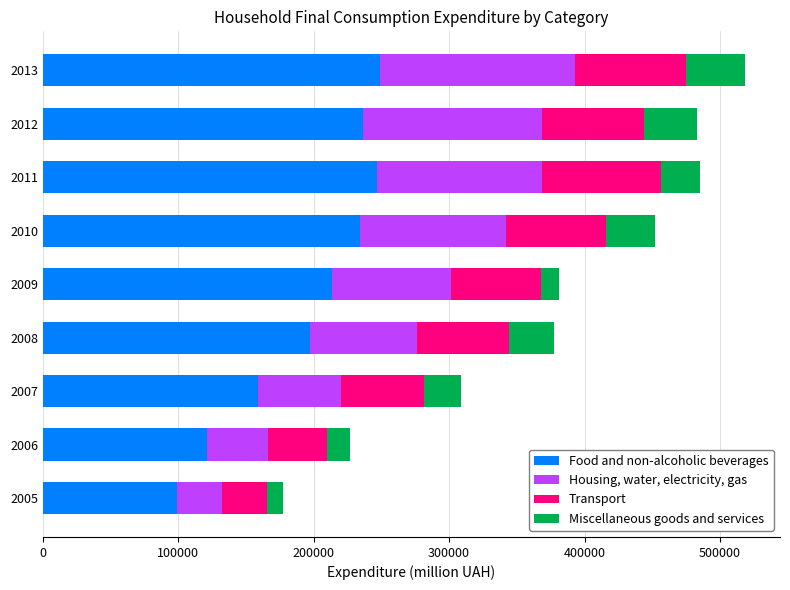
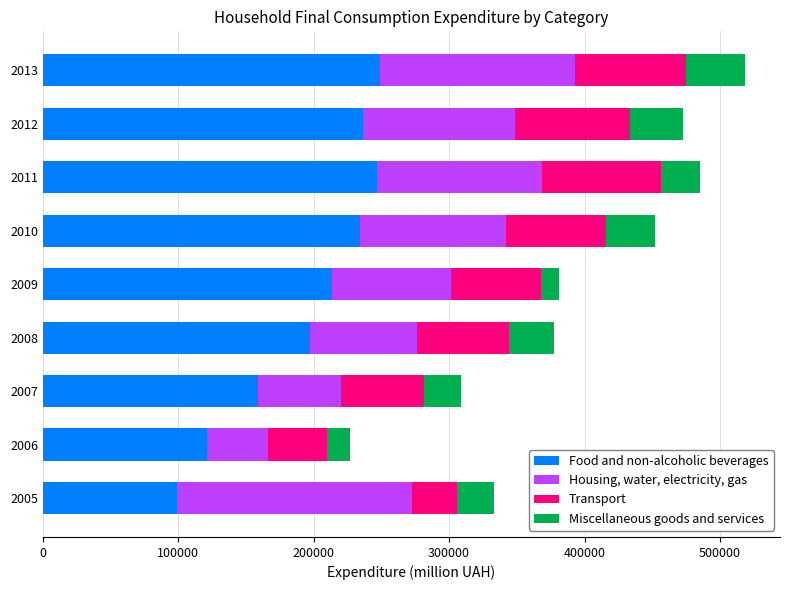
Housing, water, electricity, gas, 2012: 132000 -> 112000
Transport, 2012: 76000 -> 85000
Housing, water, electricity, gas, 2005: 33000 -> 173000
Miscellaneous goods and services, 2005: 12000 -> 27000
